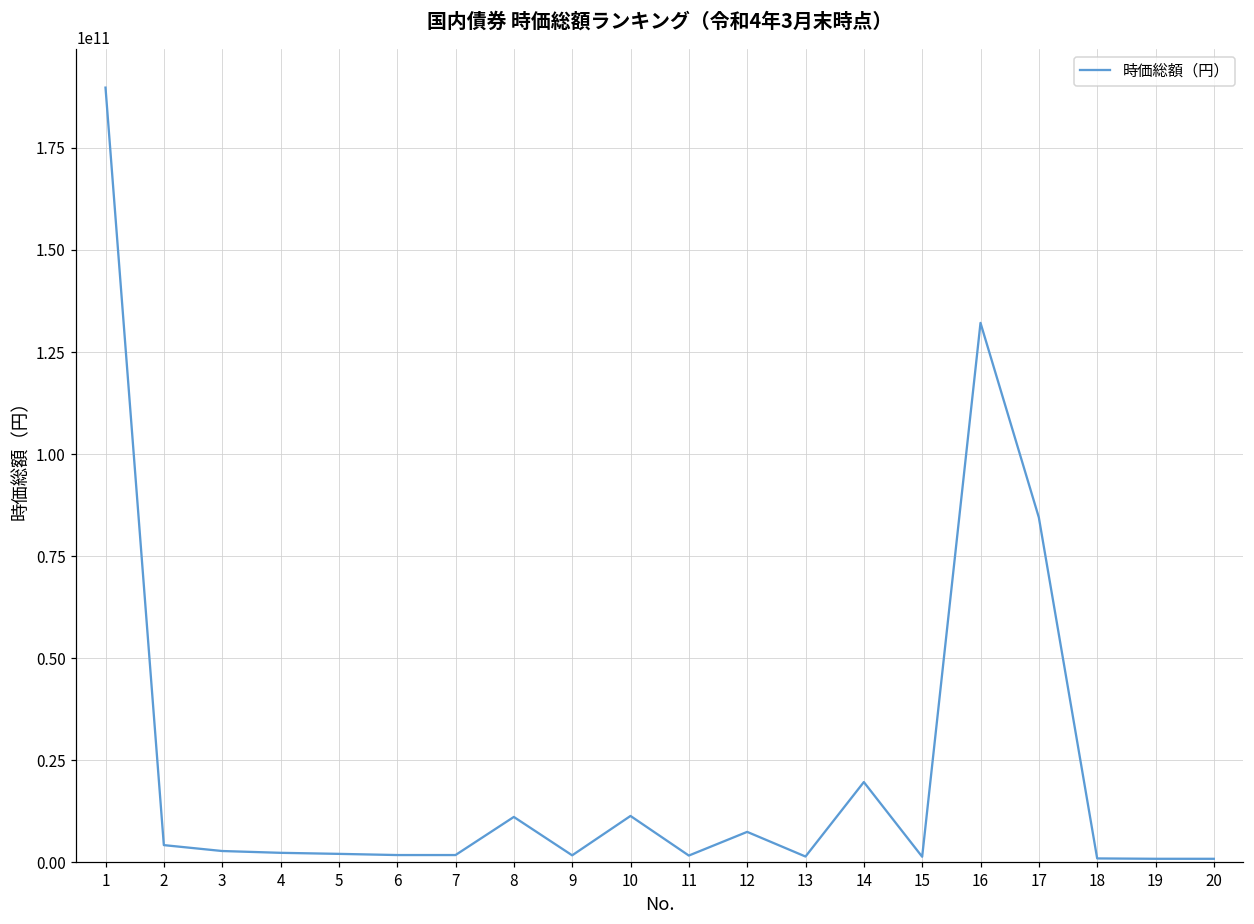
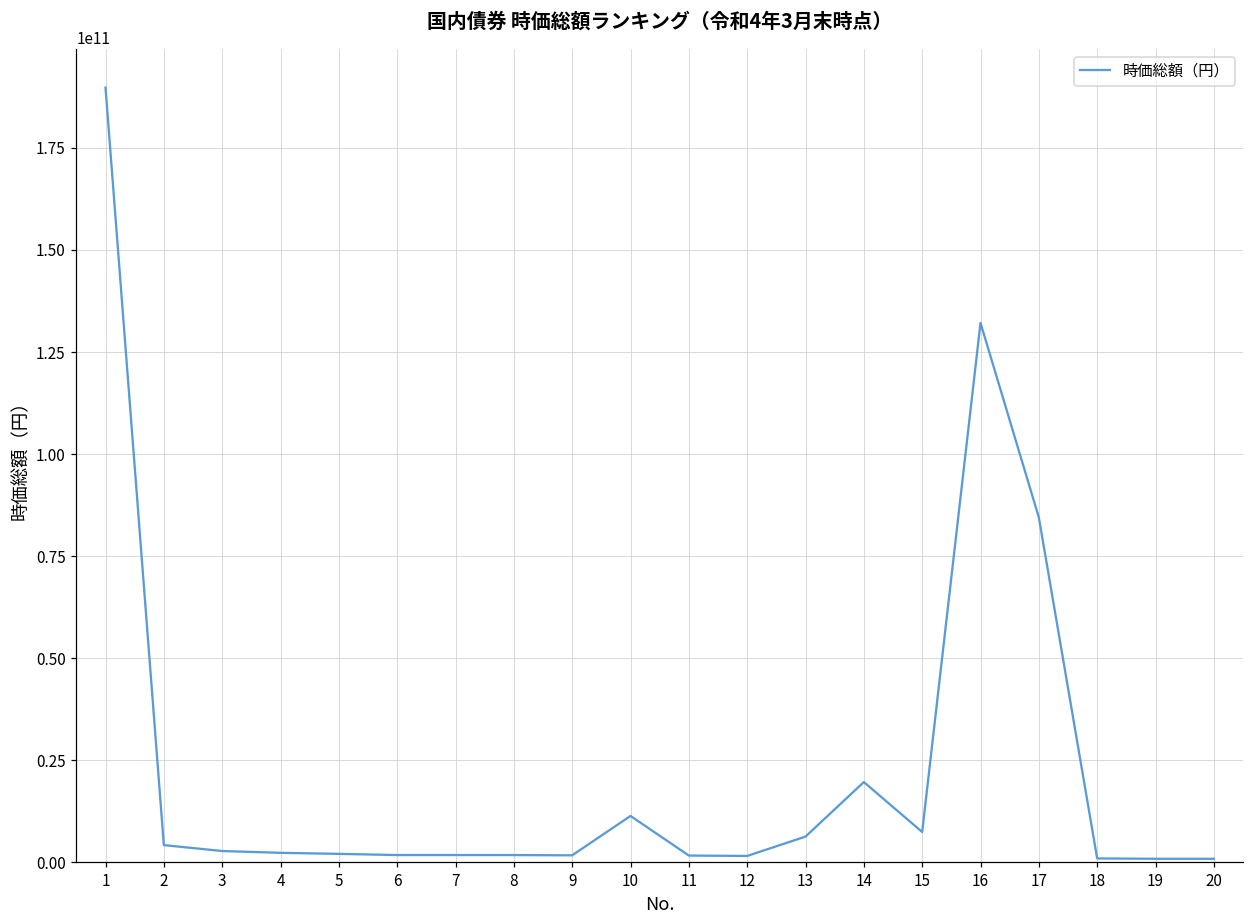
8: 11000000000 -> 2000000000
12: 7000000000 -> 2000000000
13: 1000000000 -> 6000000000
15: 1000000000 -> 7000000000
